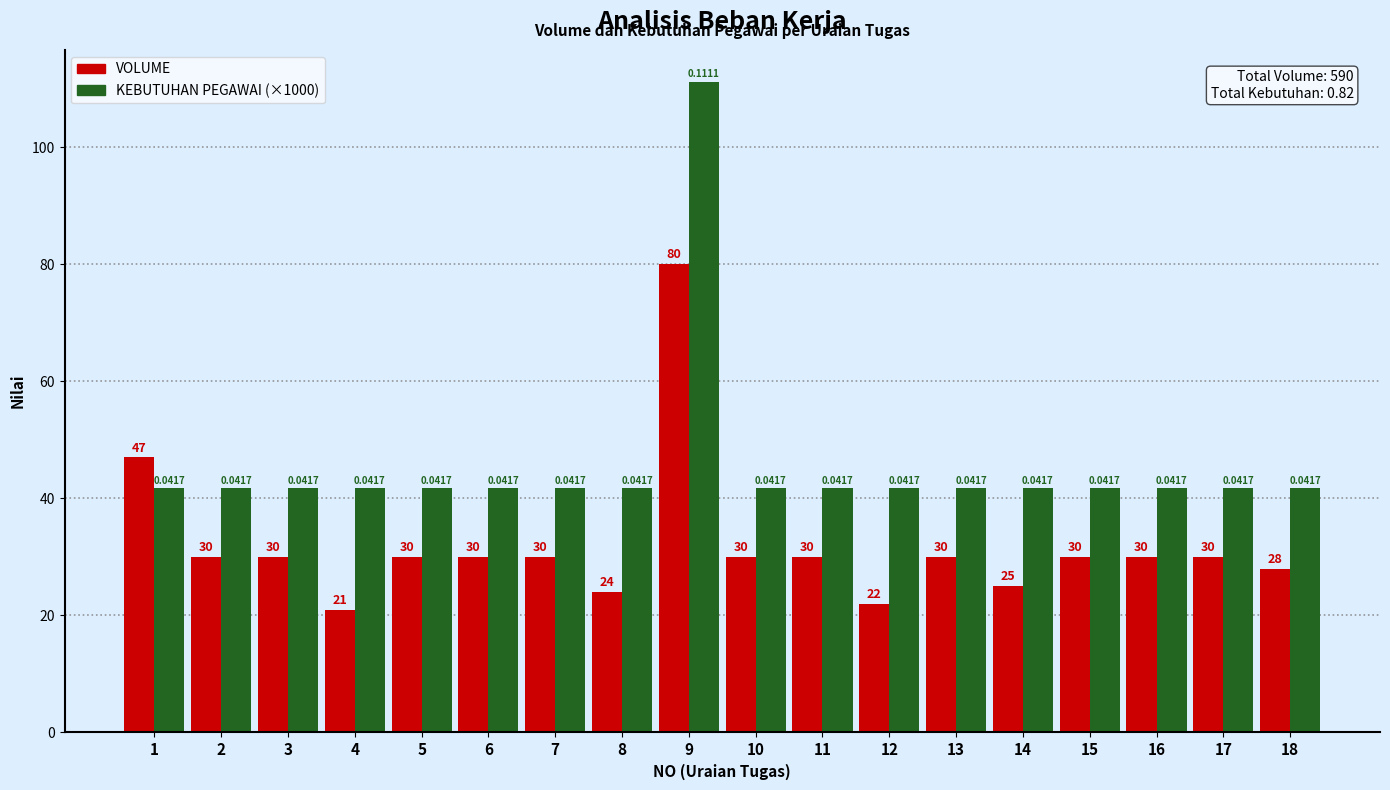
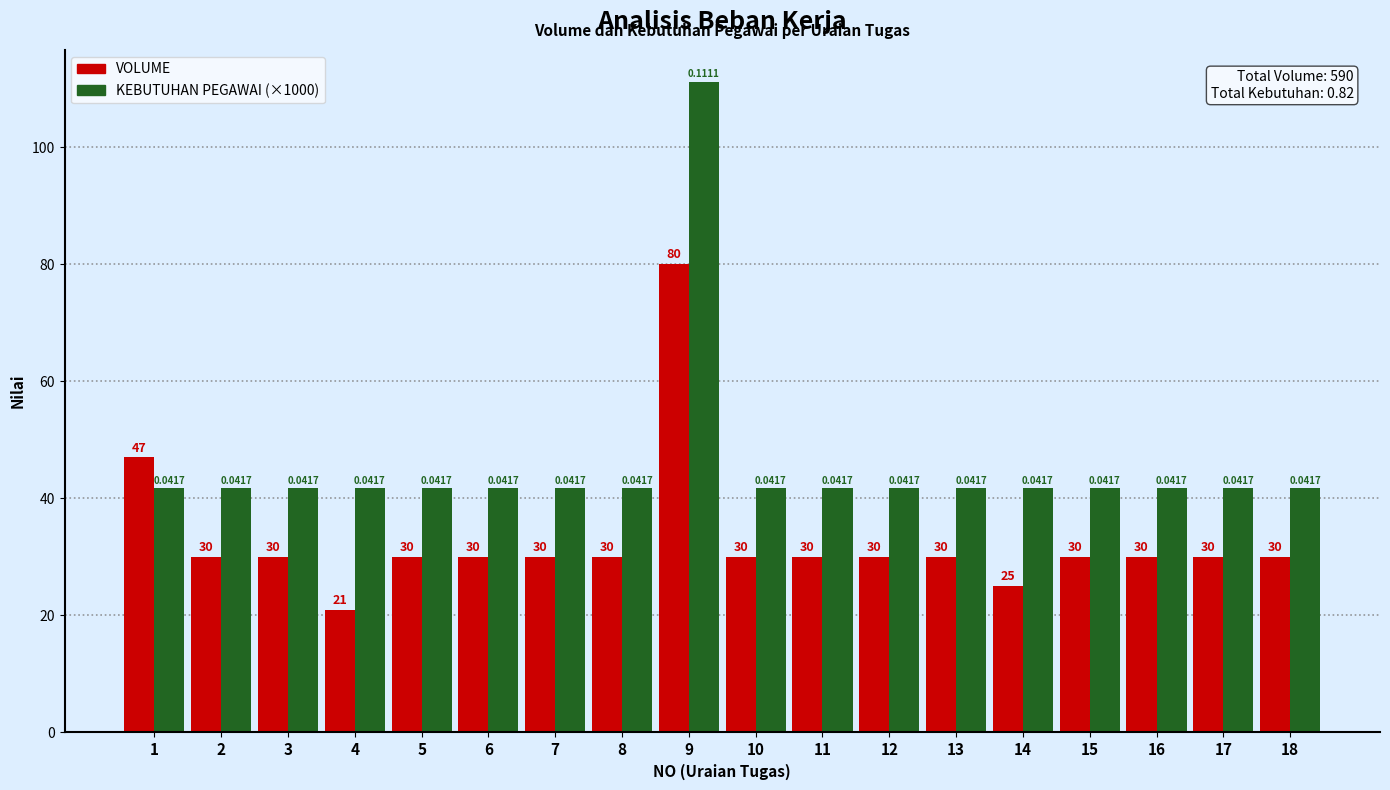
VOLUME, 8: 24 -> 30
VOLUME, 12: 22 -> 30
VOLUME, 18: 28 -> 30
